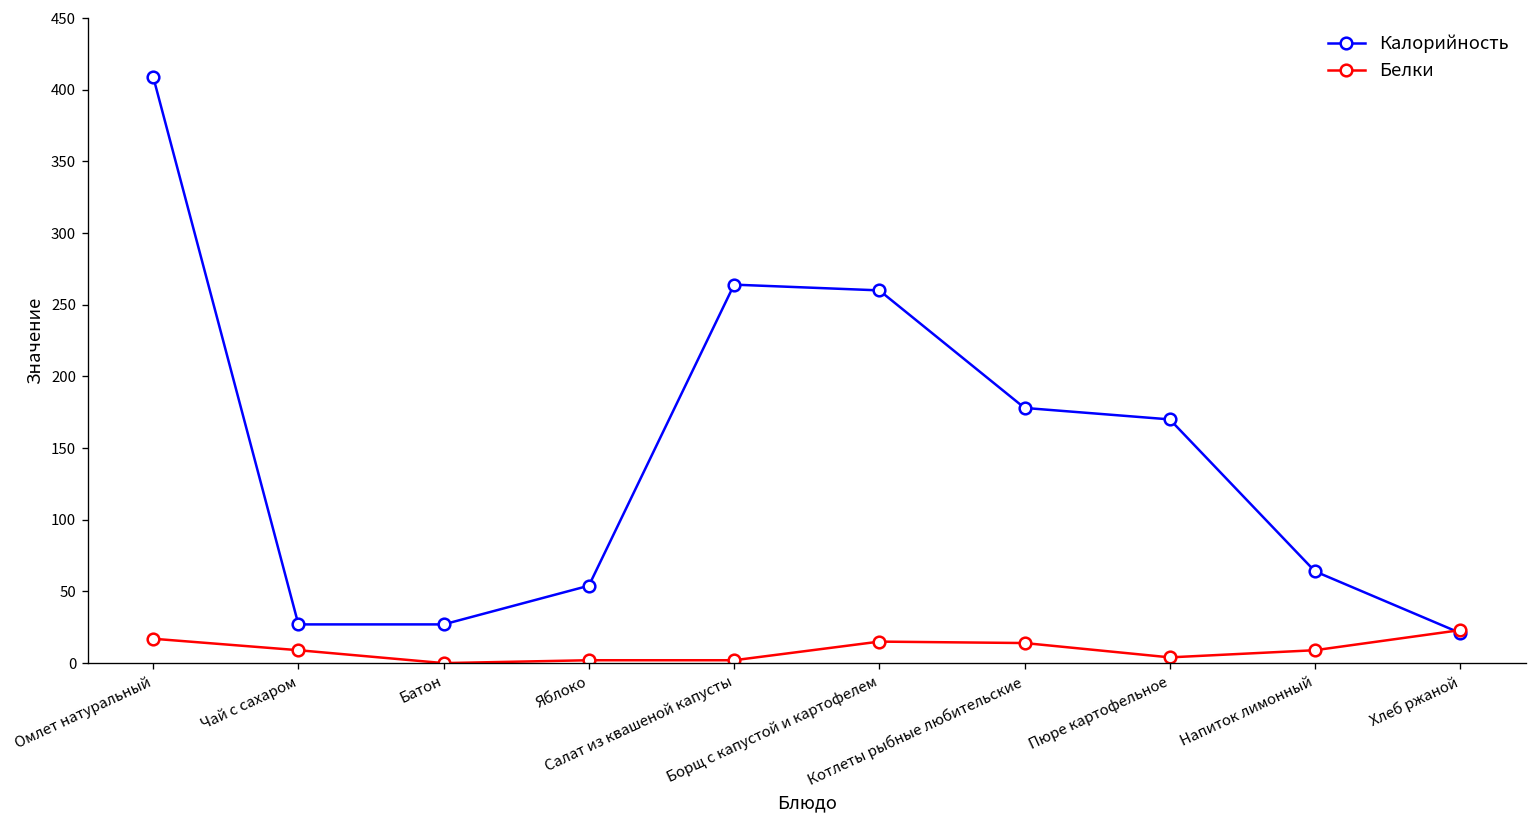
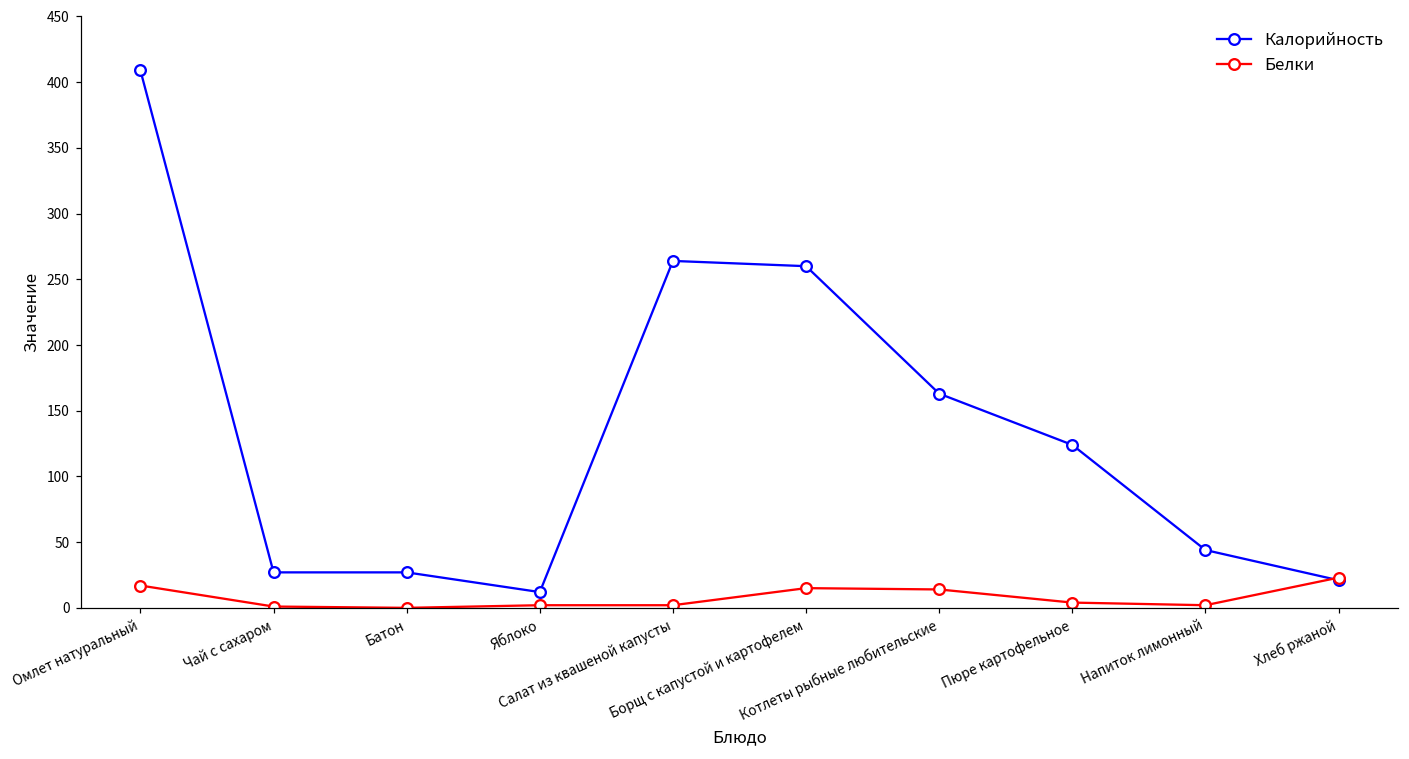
Белки, Чай с сахаром: 9 -> 1
Калорийность, Яблоко: 54 -> 12
Калорийность, Котлеты рыбные любительские: 178 -> 163
Калорийность, Пюре картофельное: 170 -> 124
Калорийность, Напиток лимонный: 64 -> 44
Белки, Напиток лимонный: 9 -> 2
